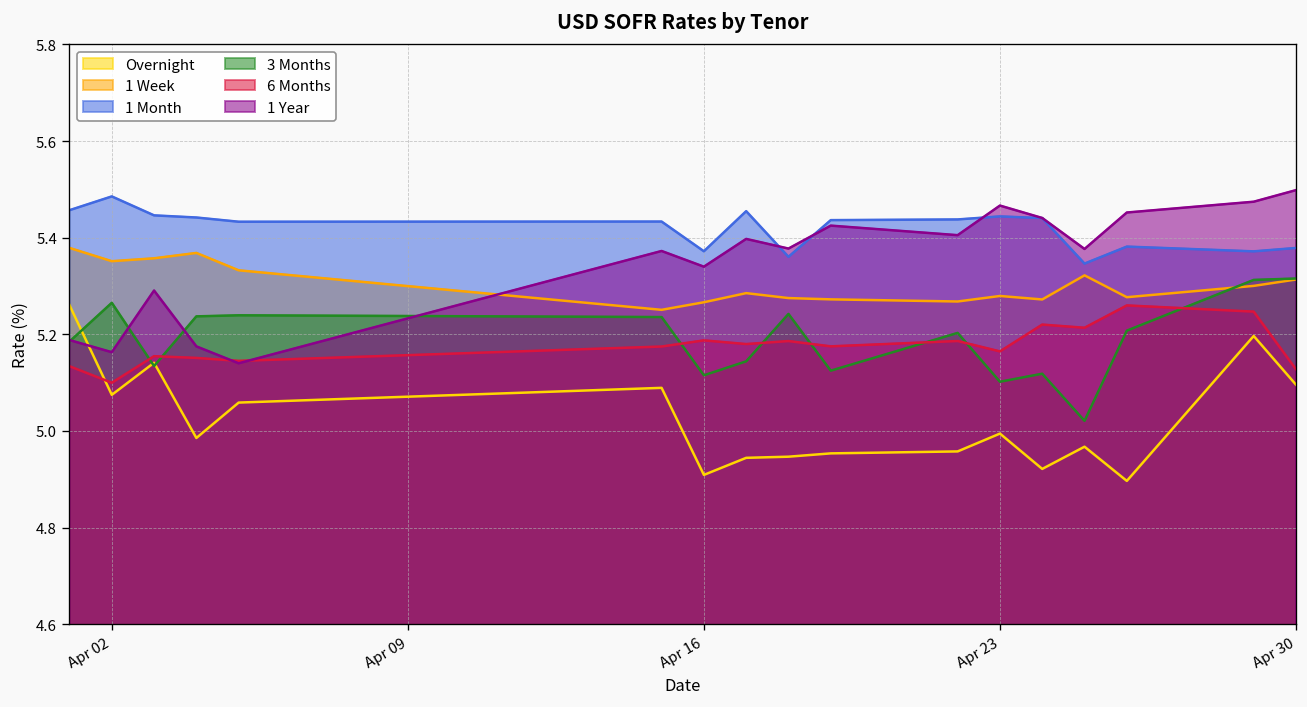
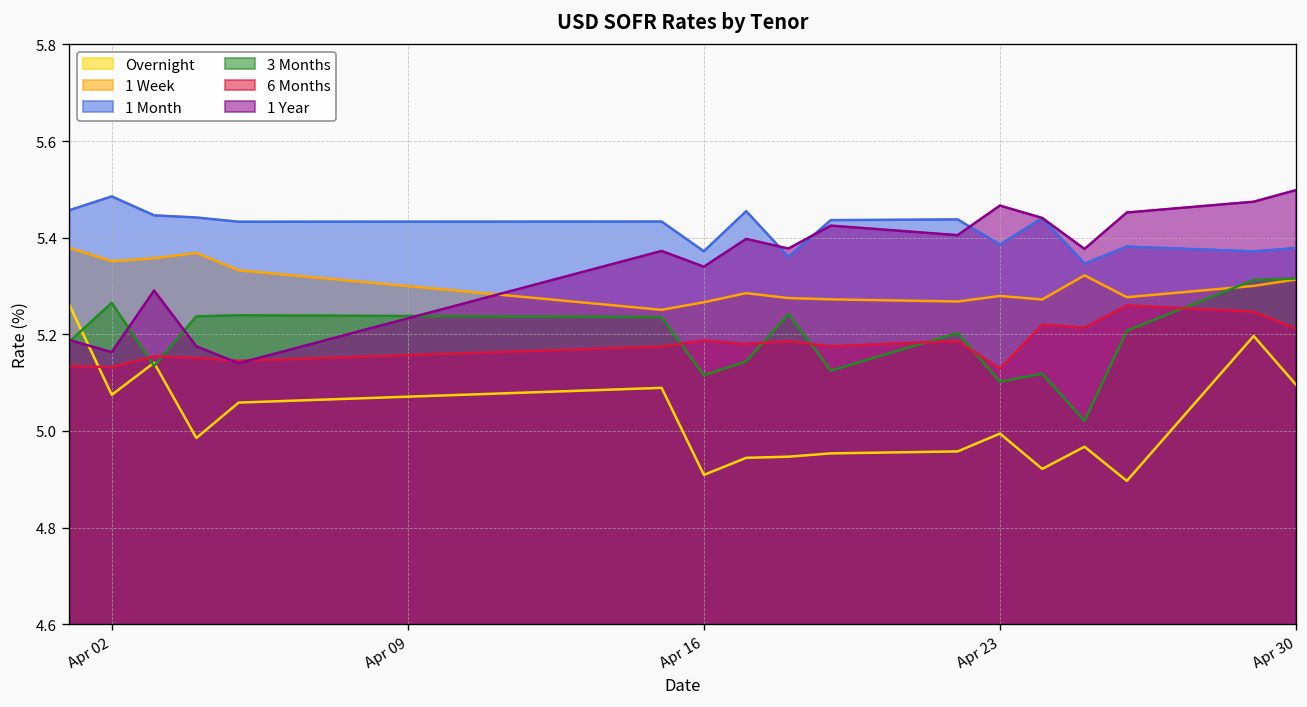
6 Months, Apr 02: 5.10 -> 5.13
1 Month, Apr 23: 5.44 -> 5.39
6 Months, Apr 23: 5.16 -> 5.13
6 Months, Apr 30: 5.13 -> 5.21
